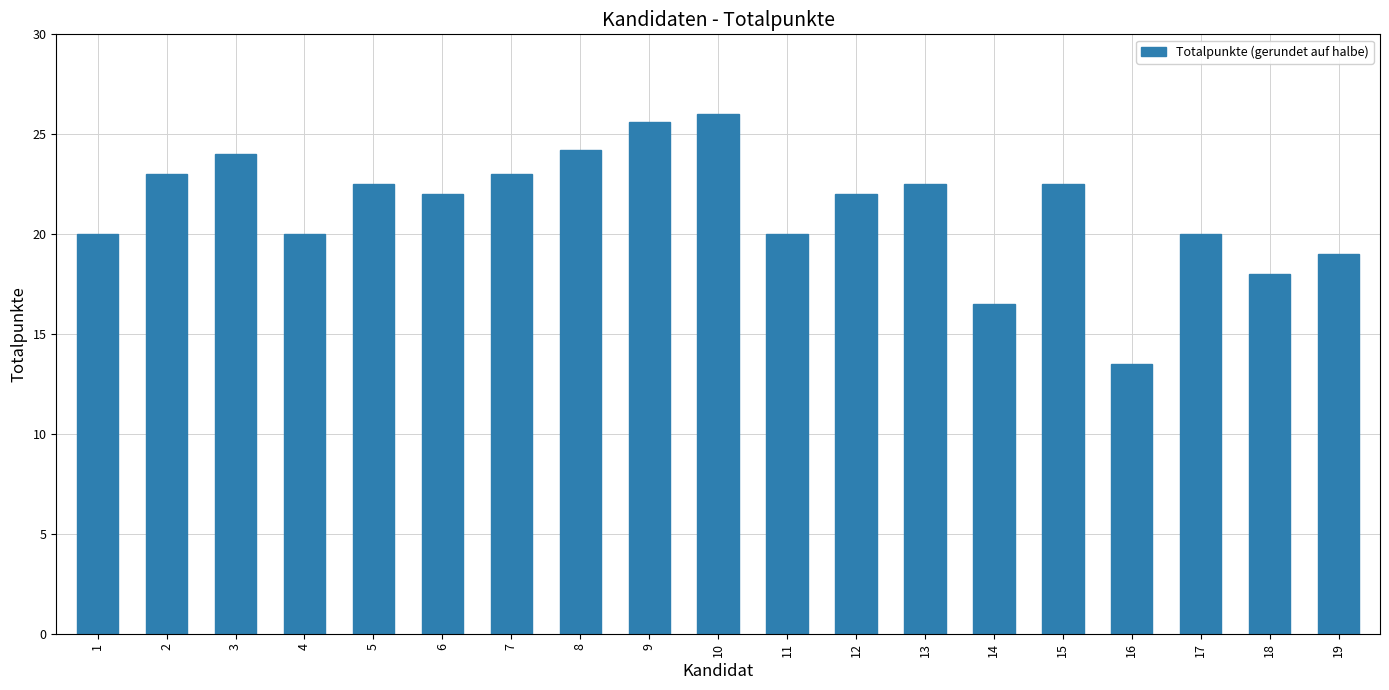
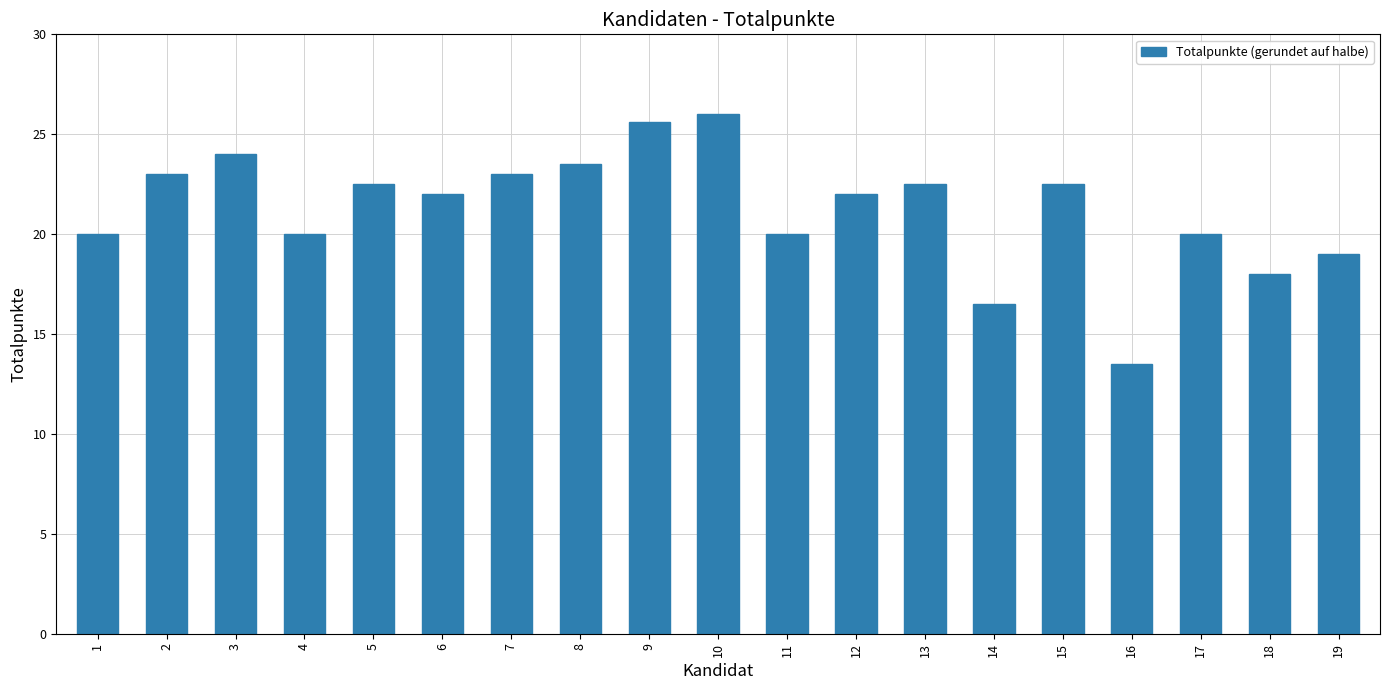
8: 24.2 -> 23.5
